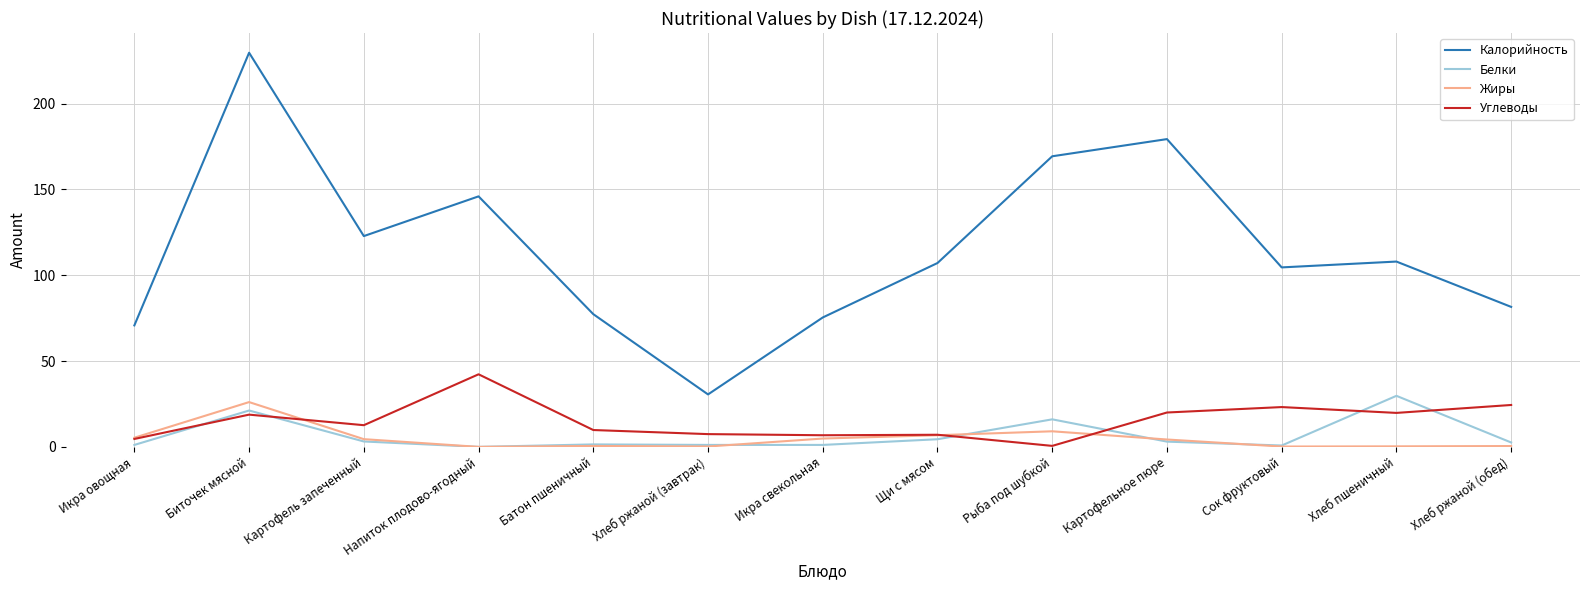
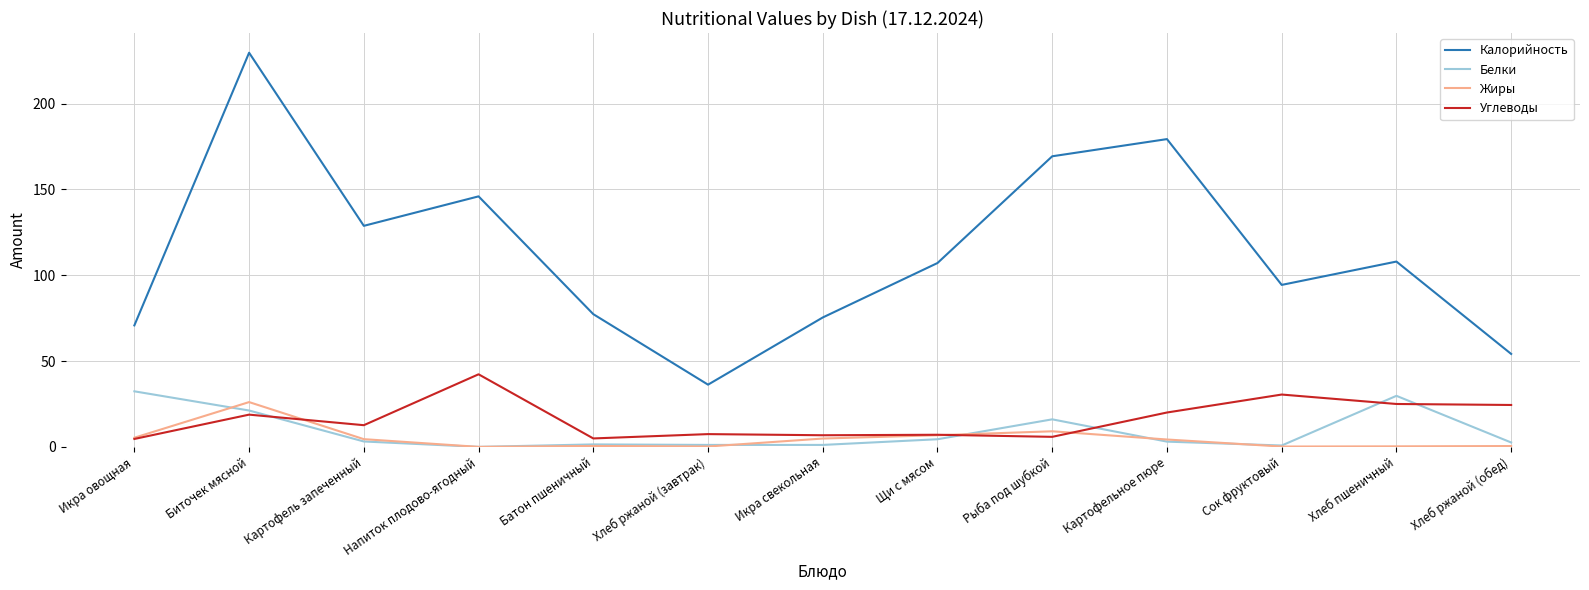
Белки, Икра овощная: 1 -> 32
Калорийность, Картофель запеченный: 123 -> 129
Углеводы, Батон пшеничный: 10 -> 5
Калорийность, Хлеб ржаной (завтрак): 31 -> 36
Углеводы, Рыба под шубкой: 1 -> 6
Калорийность, Сок фруктовый: 105 -> 94
Углеводы, Сок фруктовый: 23 -> 31
Углеводы, Хлеб пшеничный: 20 -> 25
Калорийность, Хлеб ржаной (обед): 82 -> 54
